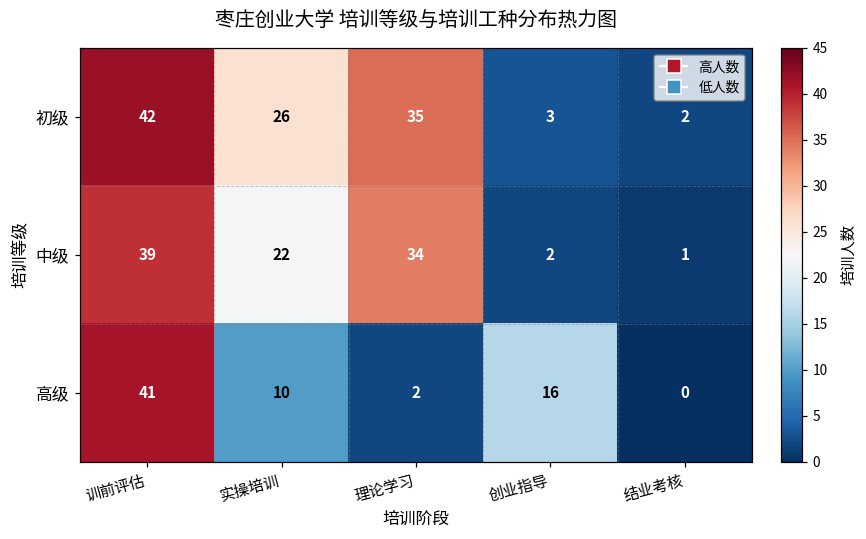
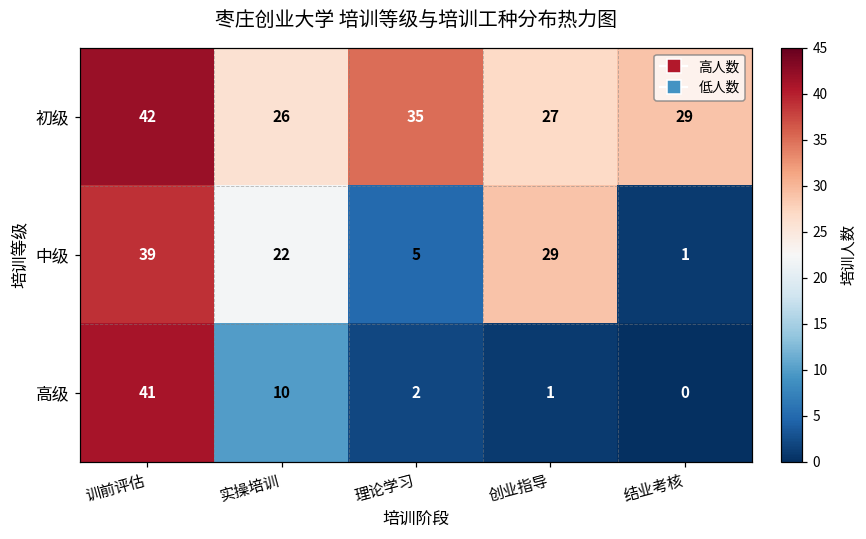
初级, 创业指导: 3 -> 27
初级, 结业考核: 2 -> 29
中级, 理论学习: 34 -> 5
中级, 创业指导: 2 -> 29
高级, 创业指导: 16 -> 1
